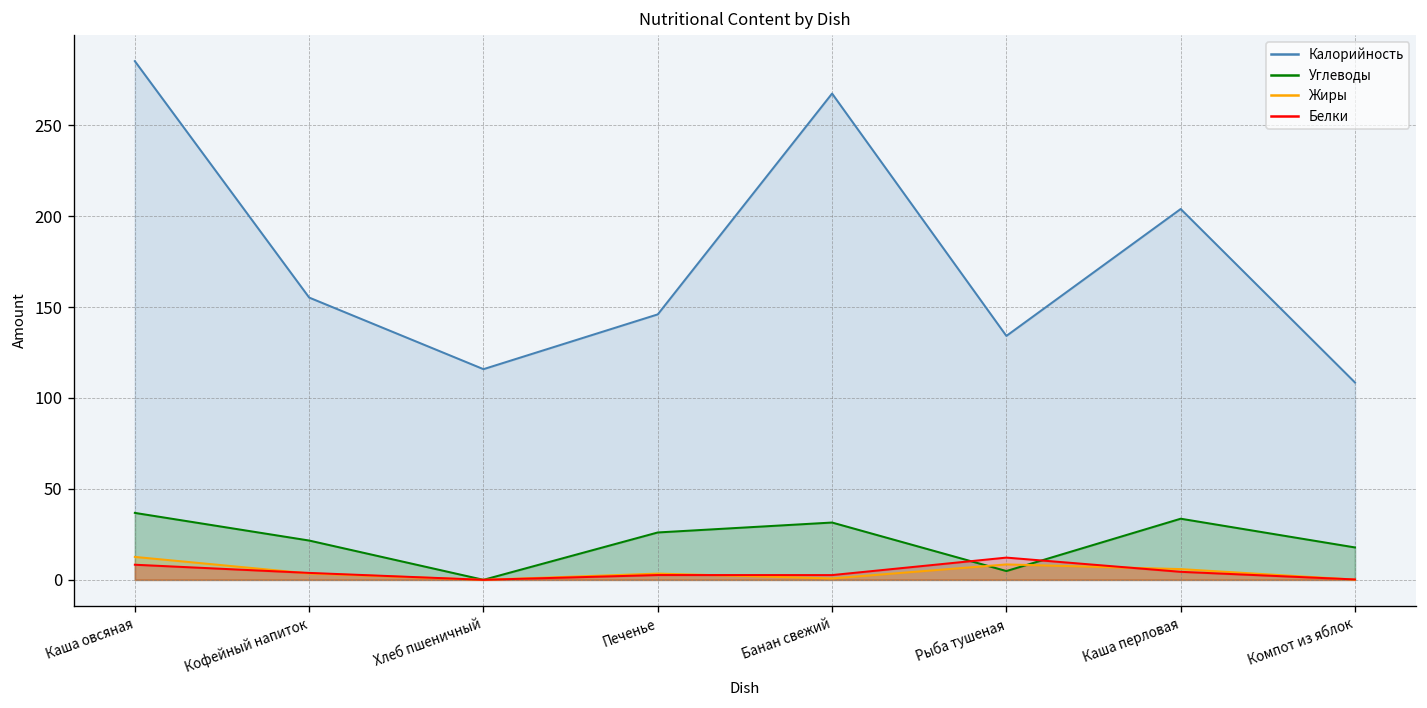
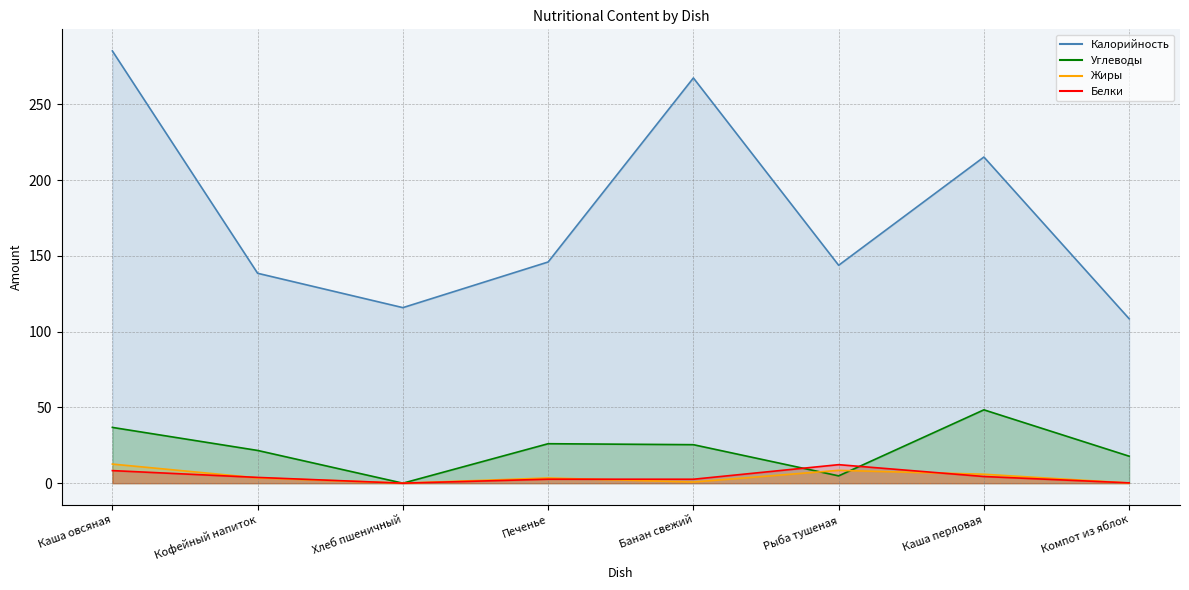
Калорийность, Кофейный напиток: 155 -> 139
Углеводы, Банан свежий: 32 -> 25
Калорийность, Рыба тушеная: 134 -> 144
Калорийность, Каша перловая: 204 -> 215
Углеводы, Каша перловая: 34 -> 48
